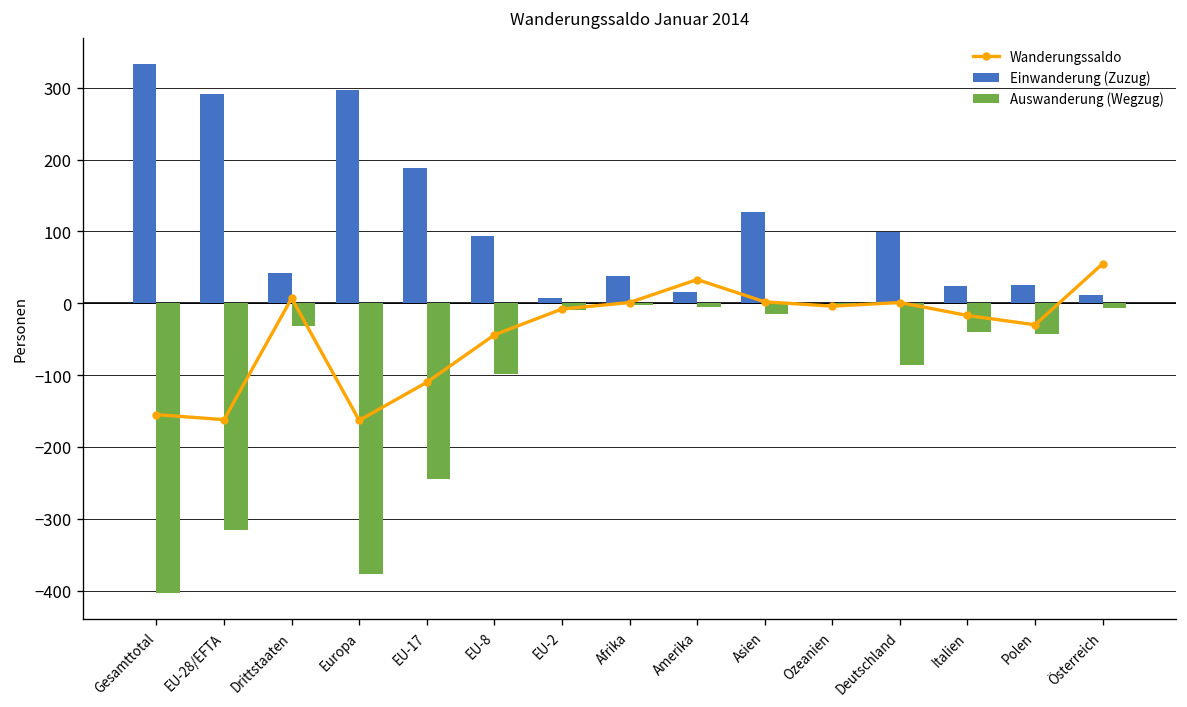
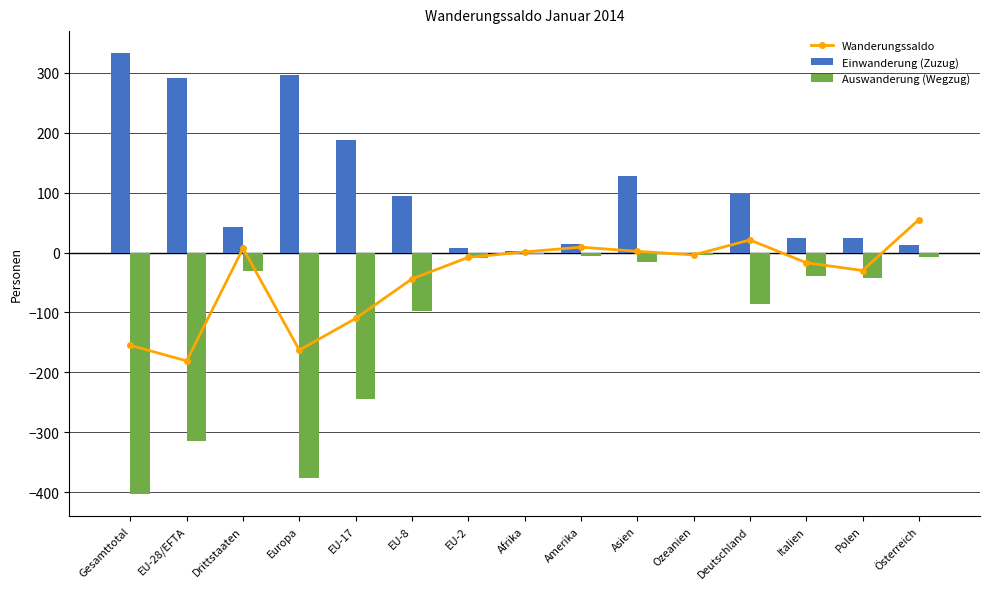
Wanderungssaldo, EU-28/EFTA: -160 -> -180
Einwanderung (Zuzug), Afrika: 40 -> 0
Wanderungssaldo, Amerika: 30 -> 10
Wanderungssaldo, Deutschland: 0 -> 20
